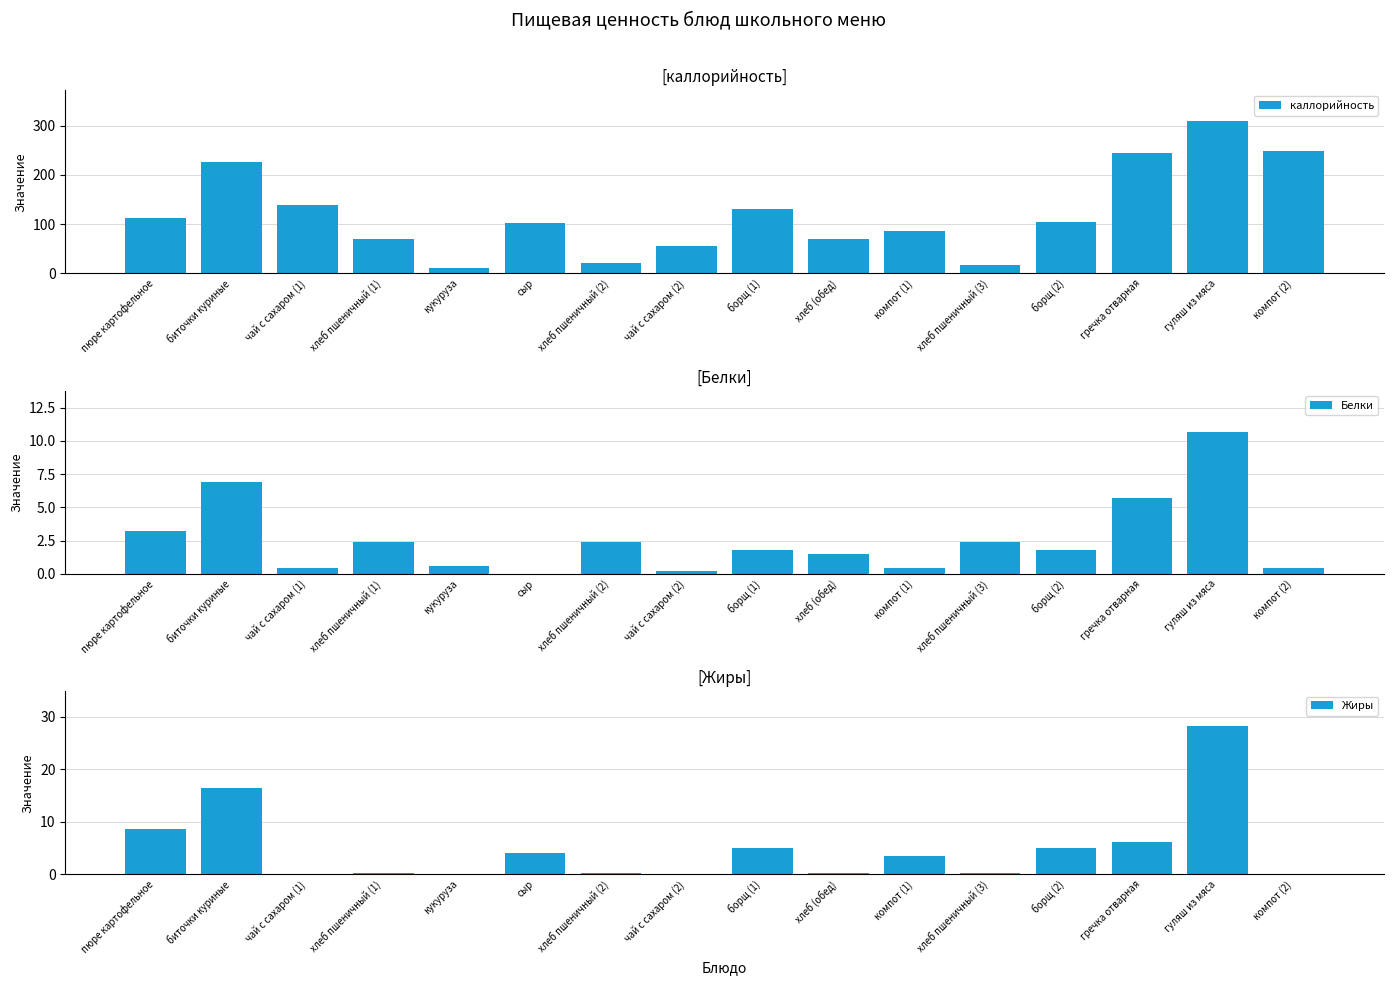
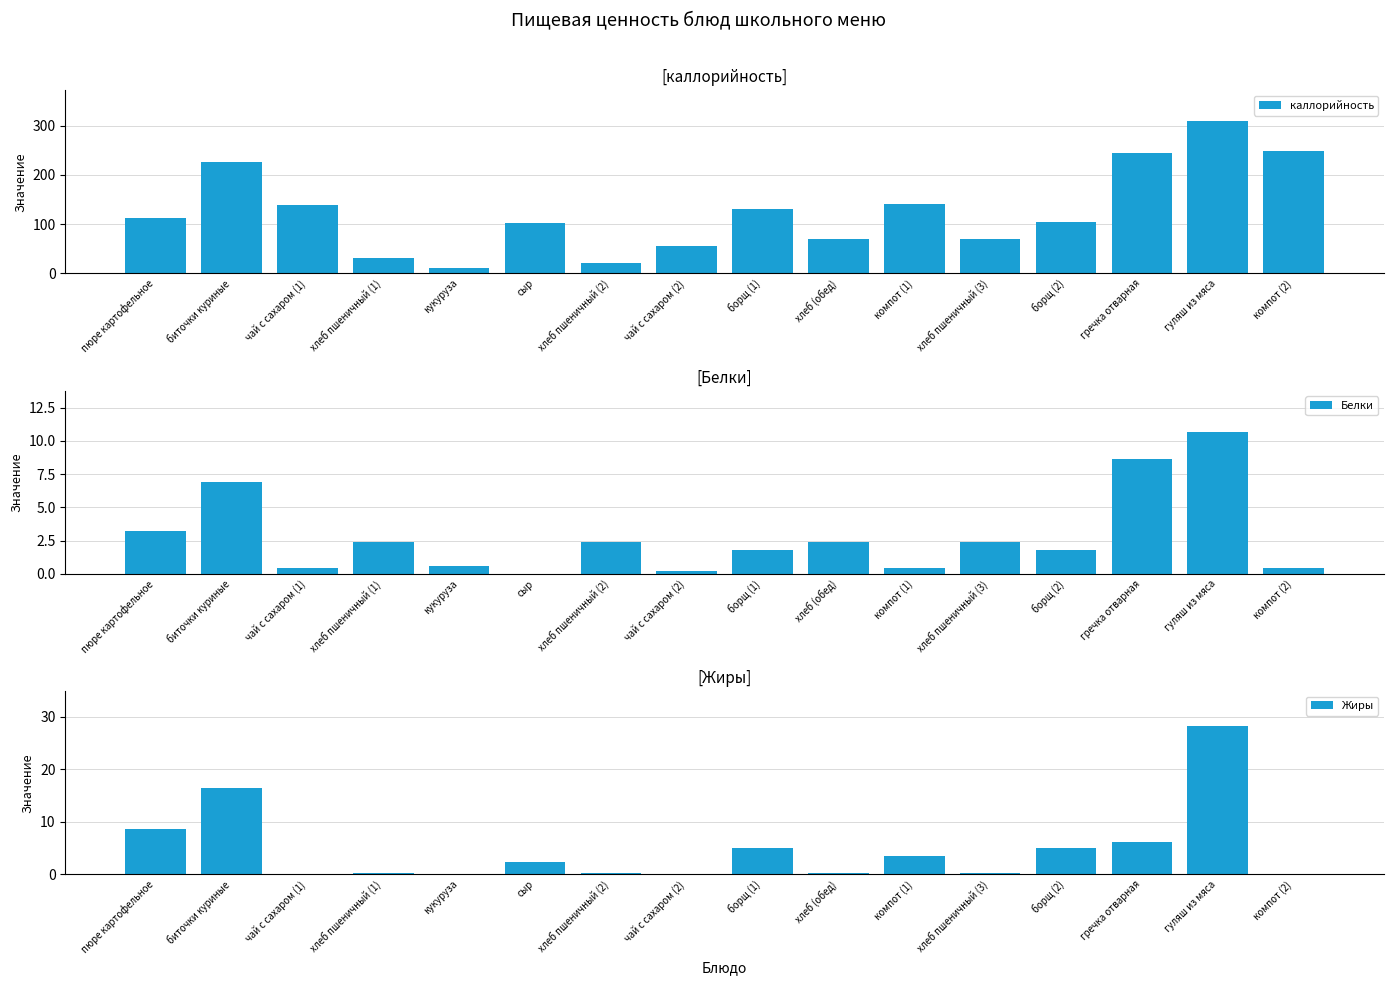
[каллорийность], хлеб пшеничный (1): 70 -> 30
[каллорийность], компот (1): 90 -> 140
[каллорийность], хлеб пшеничный (3): 20 -> 70
[Белки], хлеб (обед): 1.5 -> 2.4
[Белки], гречка отварная: 5.7 -> 8.6
[Жиры], сыр: 4 -> 2
